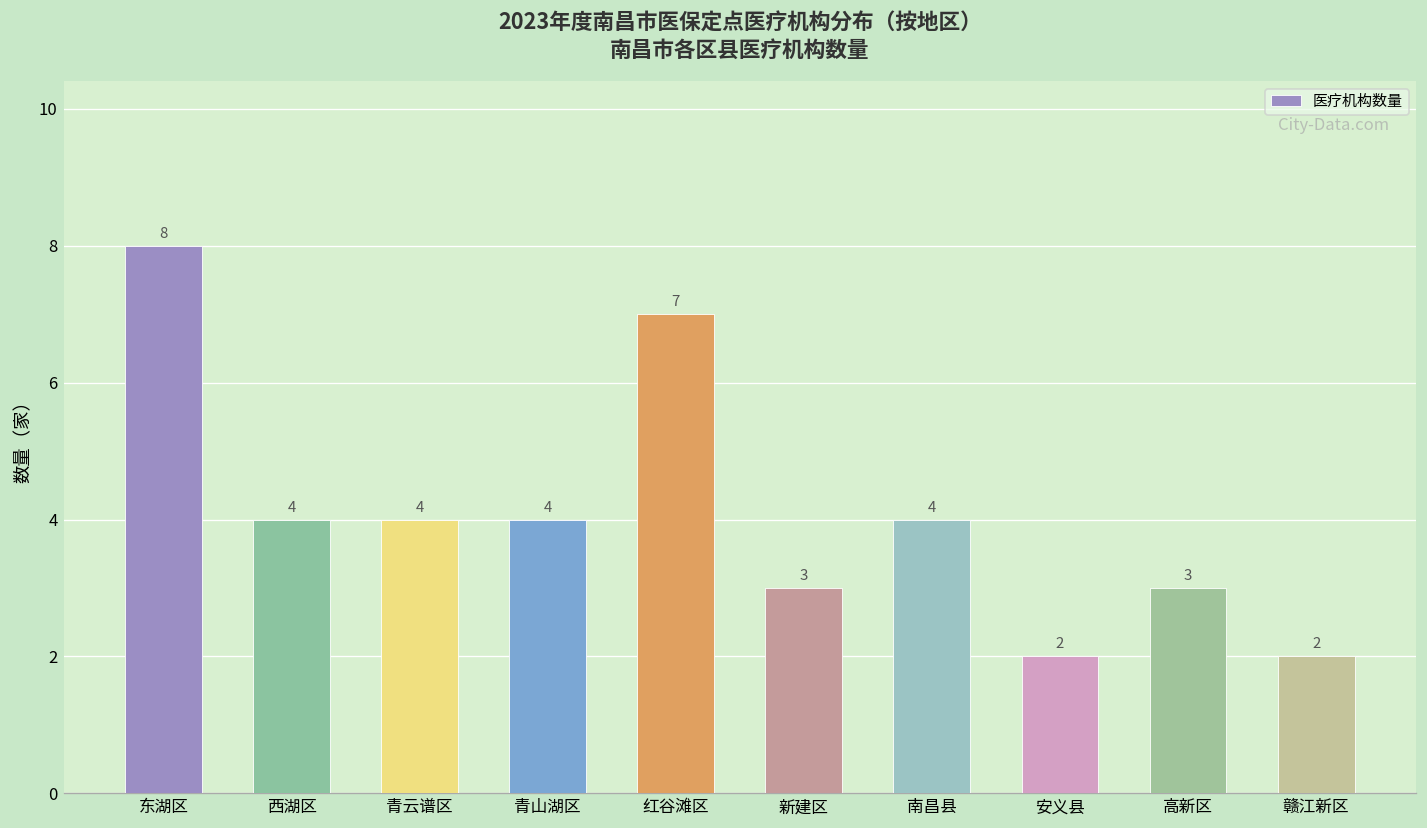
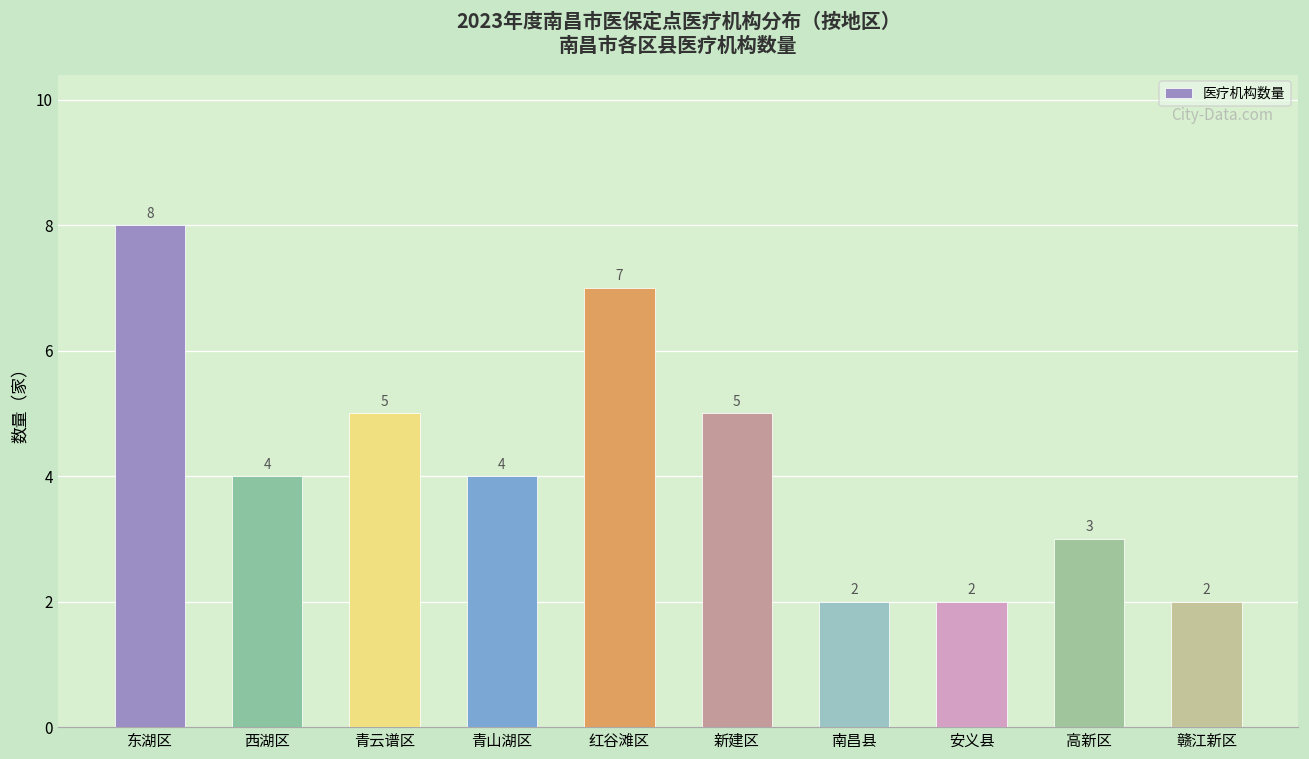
青云谱区: 4 -> 5
新建区: 3 -> 5
南昌县: 4 -> 2
